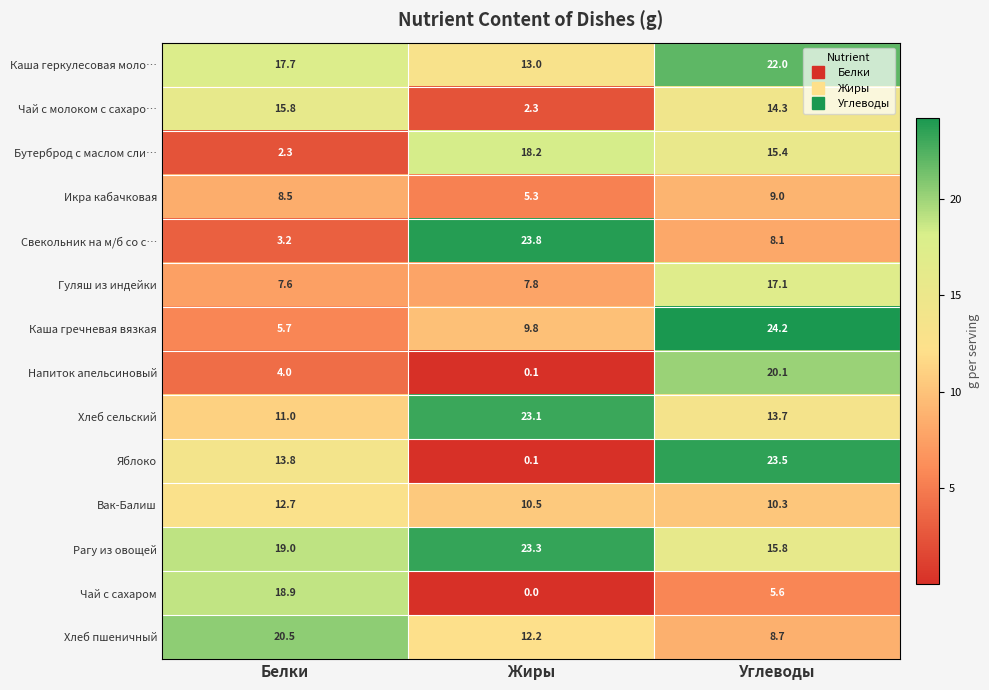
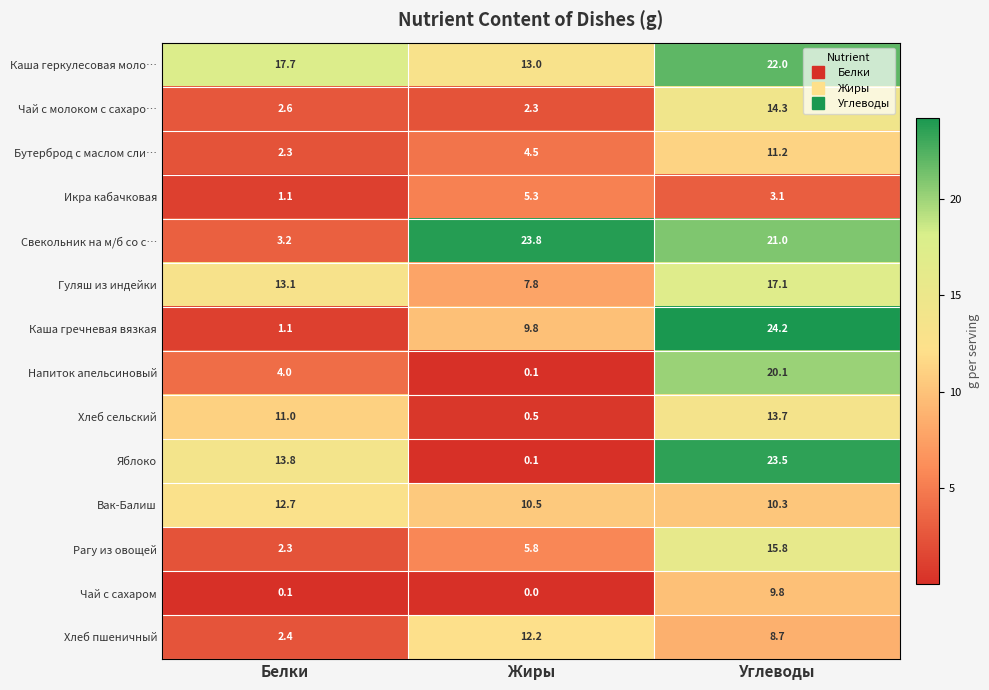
Чай с молоком с сахаро…, Белки: 15.8 -> 2.6
Бутерброд с маслом сли…, Жиры: 18.2 -> 4.5
Бутерброд с маслом сли…, Углеводы: 15.4 -> 11.2
Икра кабачковая, Белки: 8.5 -> 1.1
Икра кабачковая, Углеводы: 9.0 -> 3.1
Свекольник на м/б со с…, Углеводы: 8.1 -> 21.0
Гуляш из индейки, Белки: 7.6 -> 13.1
Каша гречневая вязкая, Белки: 5.7 -> 1.1
Хлеб сельский, Жиры: 23.1 -> 0.5
Рагу из овощей, Белки: 19.0 -> 2.3
Рагу из овощей, Жиры: 23.3 -> 5.8
Чай с сахаром, Белки: 18.9 -> 0.1
Чай с сахаром, Углеводы: 5.6 -> 9.8
Хлеб пшеничный, Белки: 20.5 -> 2.4
